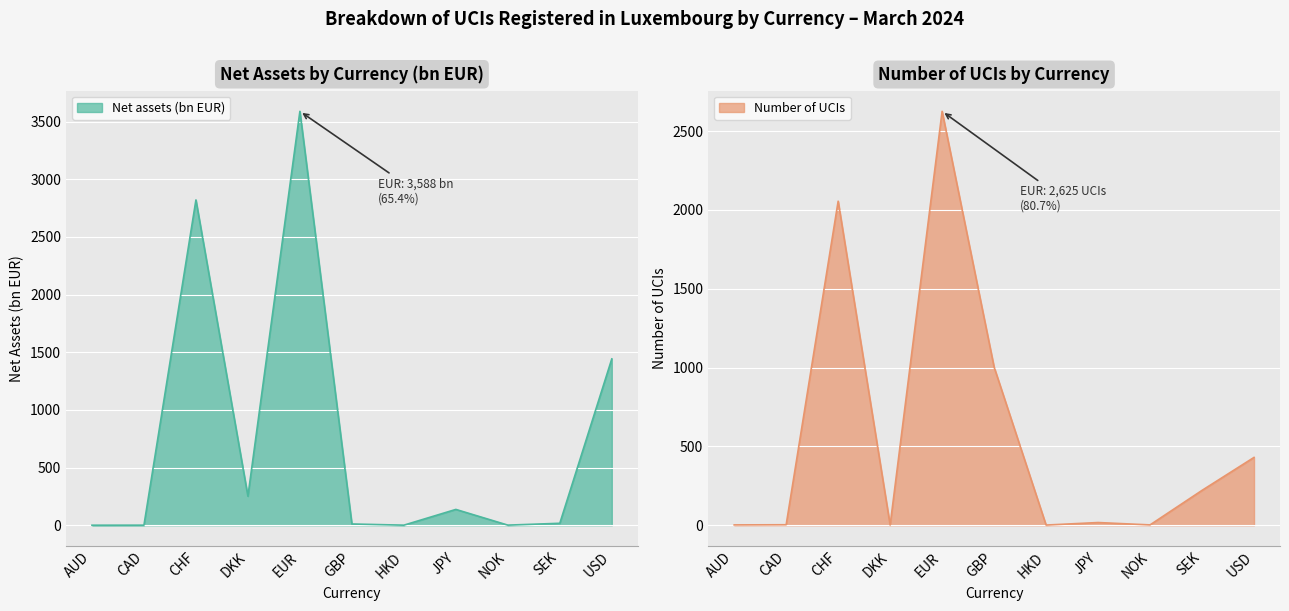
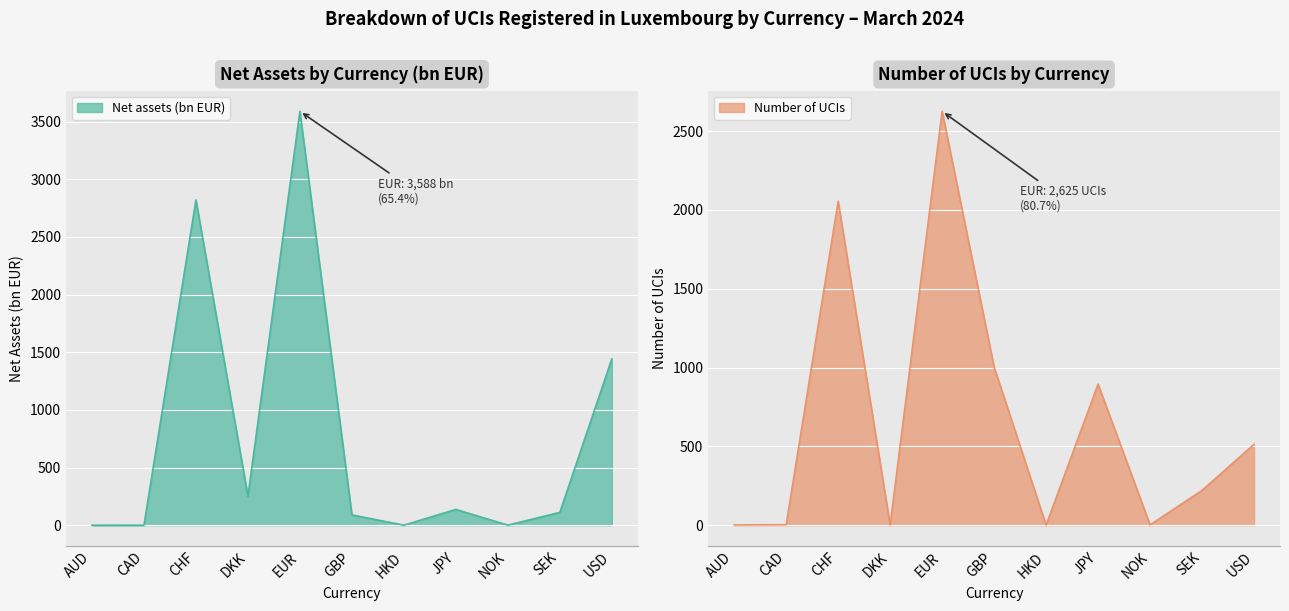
Net Assets by Currency (bn EUR), GBP: 10 -> 90
Net Assets by Currency (bn EUR), SEK: 20 -> 110
Number of UCIs by Currency, JPY: 20 -> 900
Number of UCIs by Currency, USD: 430 -> 510
